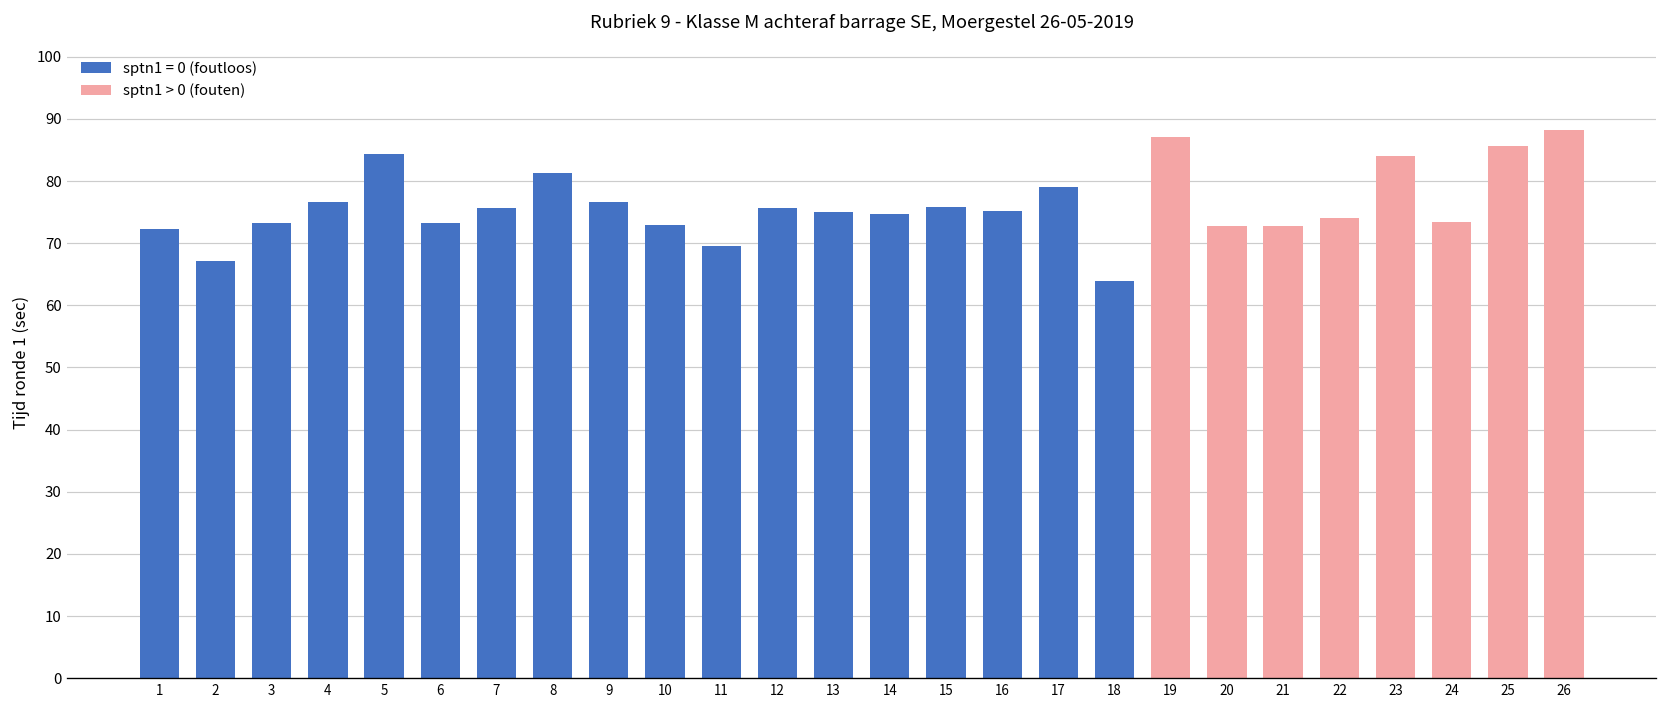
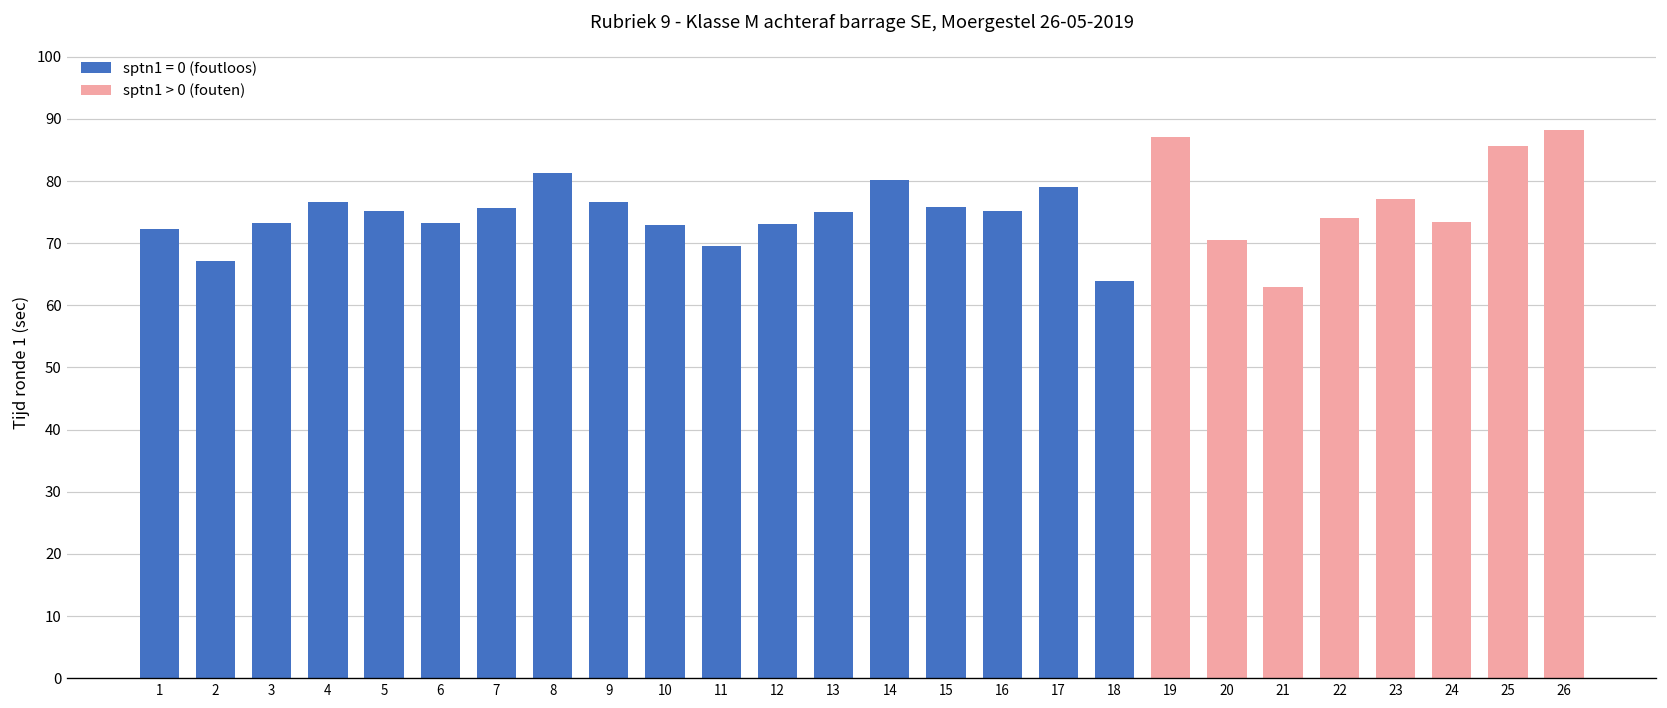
5: 84 -> 75
12: 76 -> 73
14: 75 -> 80
20: 73 -> 70
21: 73 -> 63
23: 84 -> 77
